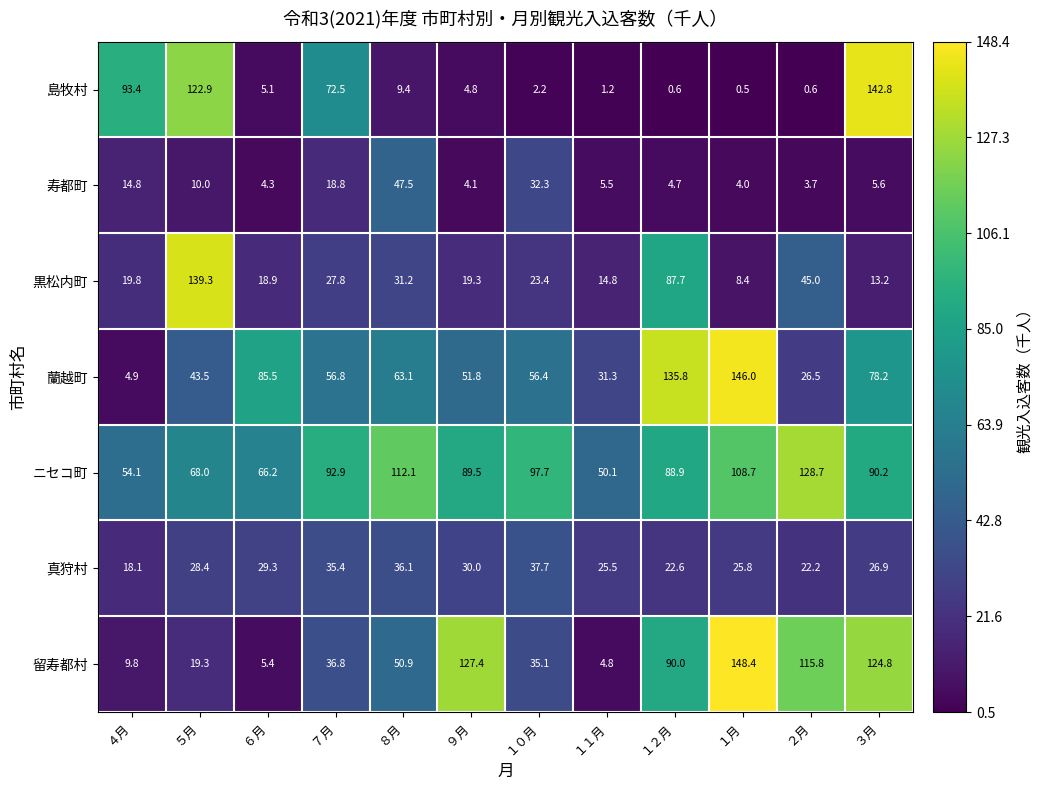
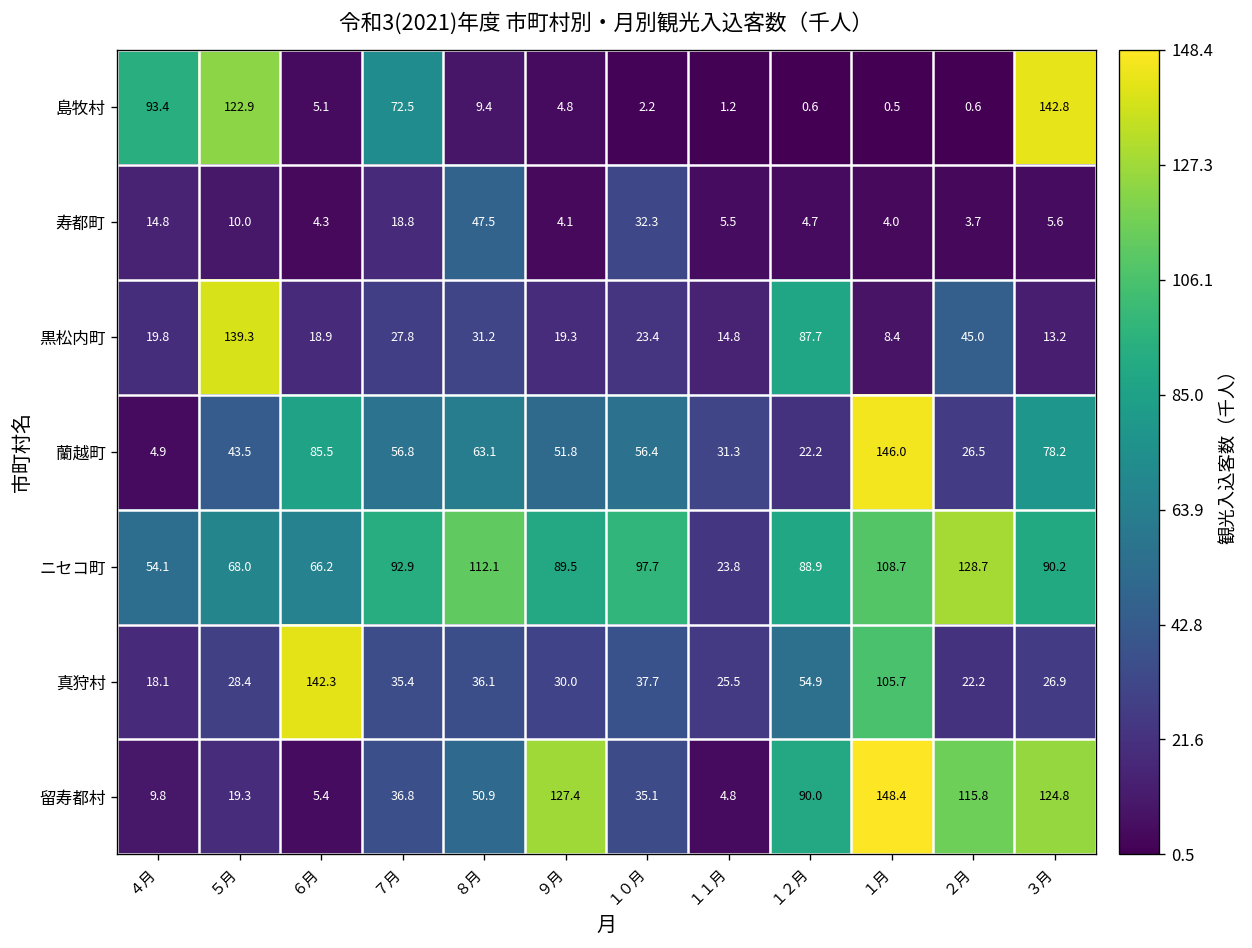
蘭越町, １２月: 135.8 -> 22.2
ニセコ町, １１月: 50.1 -> 23.8
真狩村, ６月: 29.3 -> 142.3
真狩村, １２月: 22.6 -> 54.9
真狩村, １月: 25.8 -> 105.7
